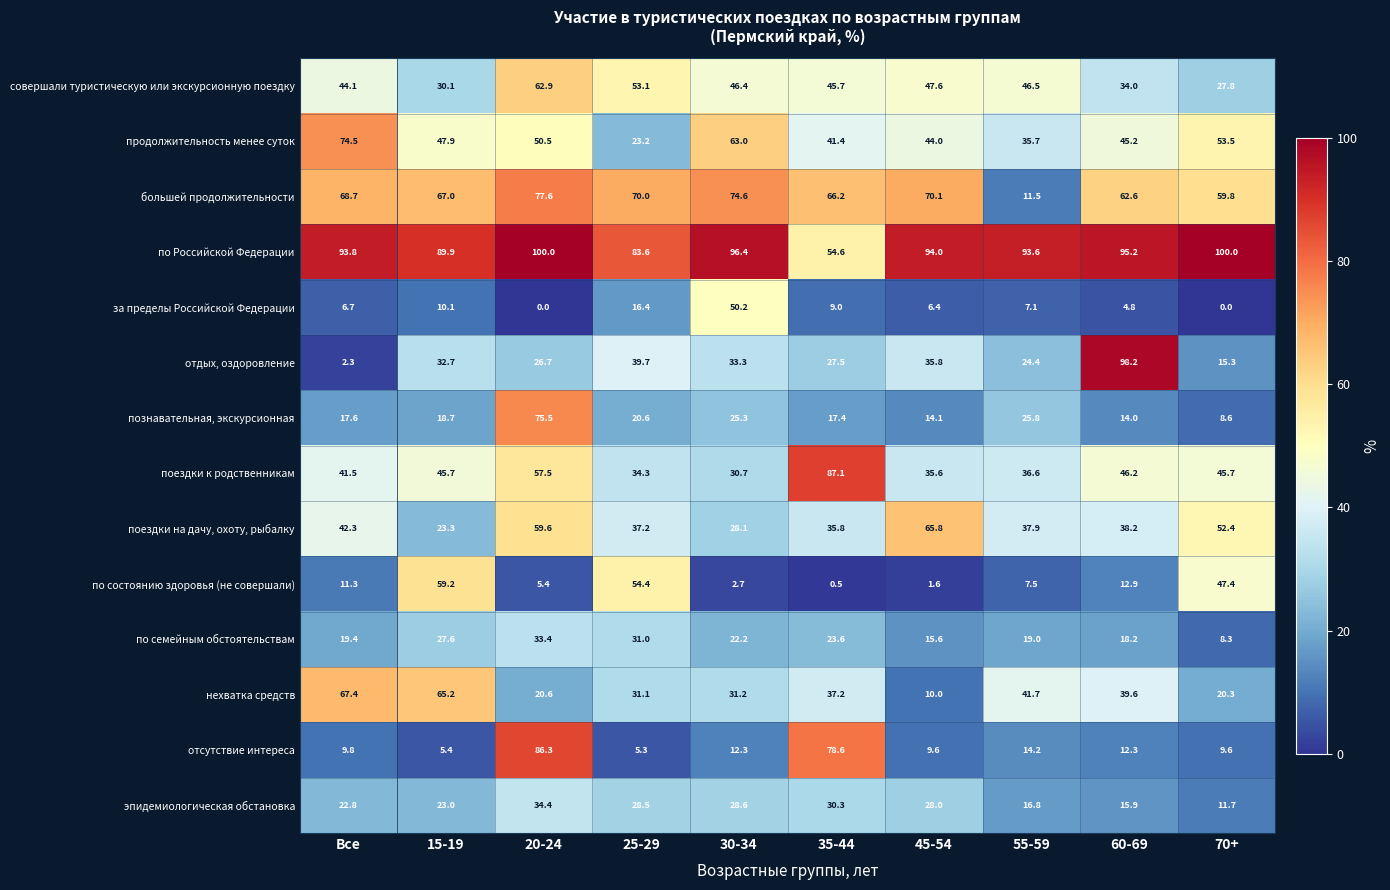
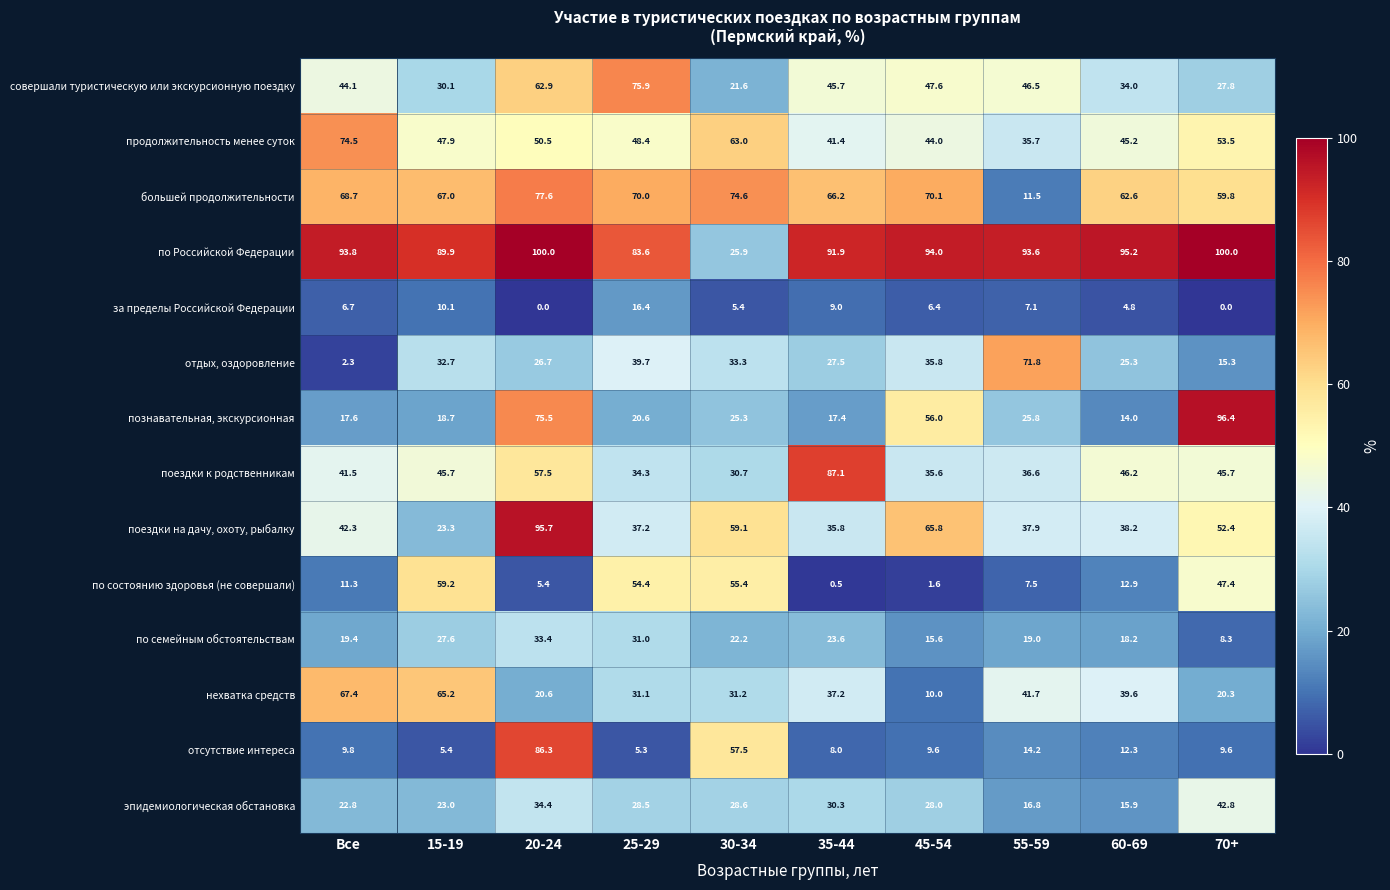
совершали туристическую или экскурсионную поездку, 25-29: 53.1 -> 75.9
совершали туристическую или экскурсионную поездку, 30-34: 46.4 -> 21.6
продолжительность менее суток, 25-29: 23.2 -> 48.4
по Российской Федерации, 30-34: 96.4 -> 25.9
по Российской Федерации, 35-44: 54.6 -> 91.9
за пределы Российской Федерации, 30-34: 50.2 -> 5.4
отдых, оздоровление, 55-59: 24.4 -> 71.8
отдых, оздоровление, 60-69: 98.2 -> 25.3
познавательная, экскурсионная, 45-54: 14.1 -> 56.0
познавательная, экскурсионная, 70+: 8.6 -> 96.4
поездки на дачу, охоту, рыбалку, 20-24: 59.6 -> 95.7
поездки на дачу, охоту, рыбалку, 30-34: 28.1 -> 59.1
по состоянию здоровья (не совершали), 30-34: 2.7 -> 55.4
отсутствие интереса, 30-34: 12.3 -> 57.5
отсутствие интереса, 35-44: 78.6 -> 8.0
эпидемиологическая обстановка, 70+: 11.7 -> 42.8
